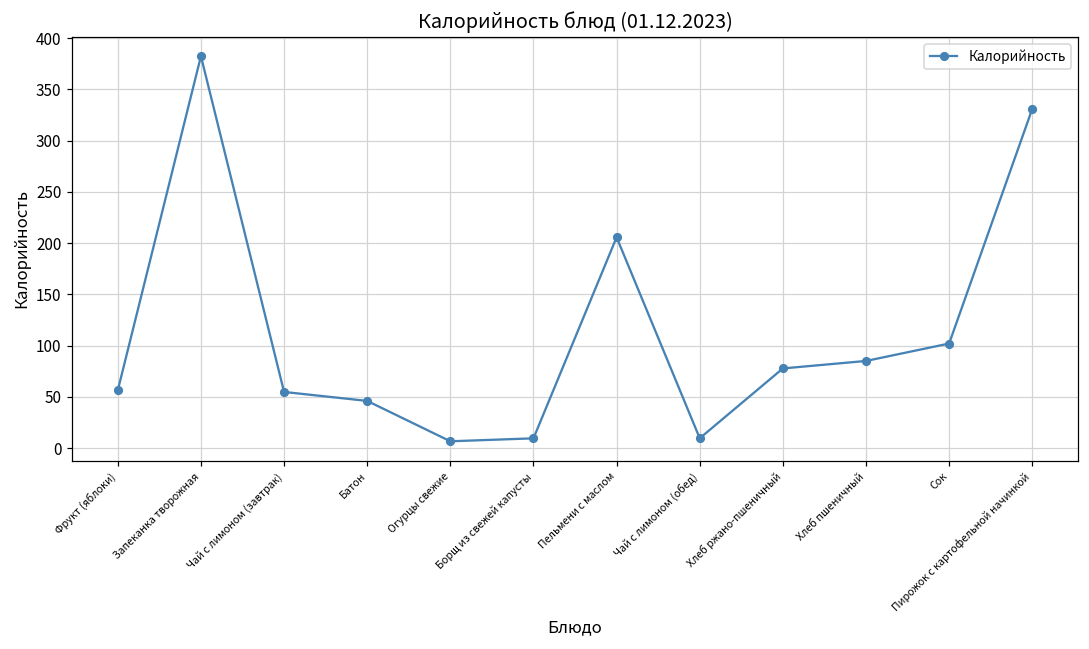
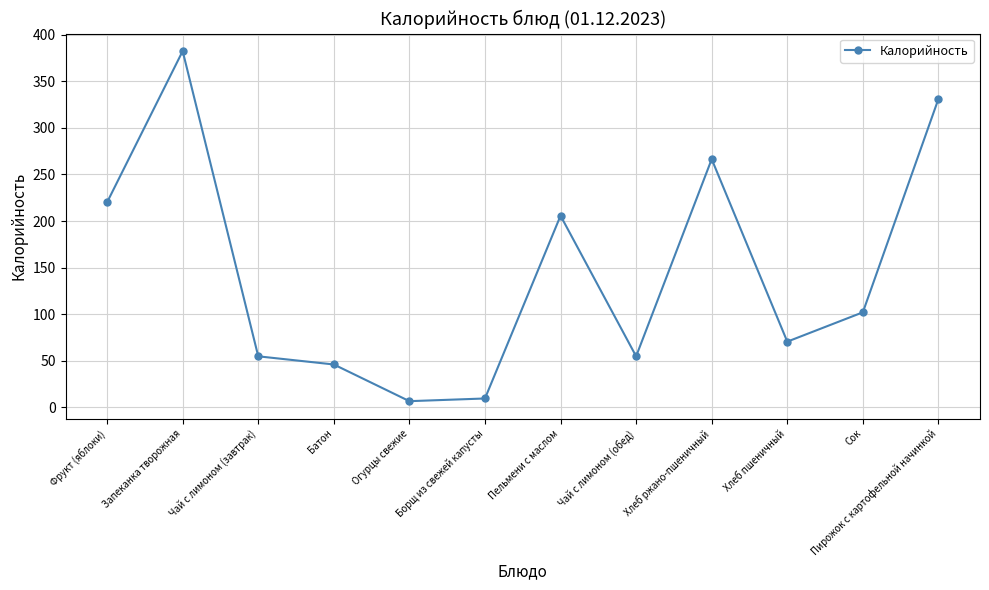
Фрукт (яблоки): 60 -> 220
Чай с лимоном (обед): 10 -> 50
Хлеб ржано-пшеничный: 80 -> 270
Хлеб пшеничный: 90 -> 70
